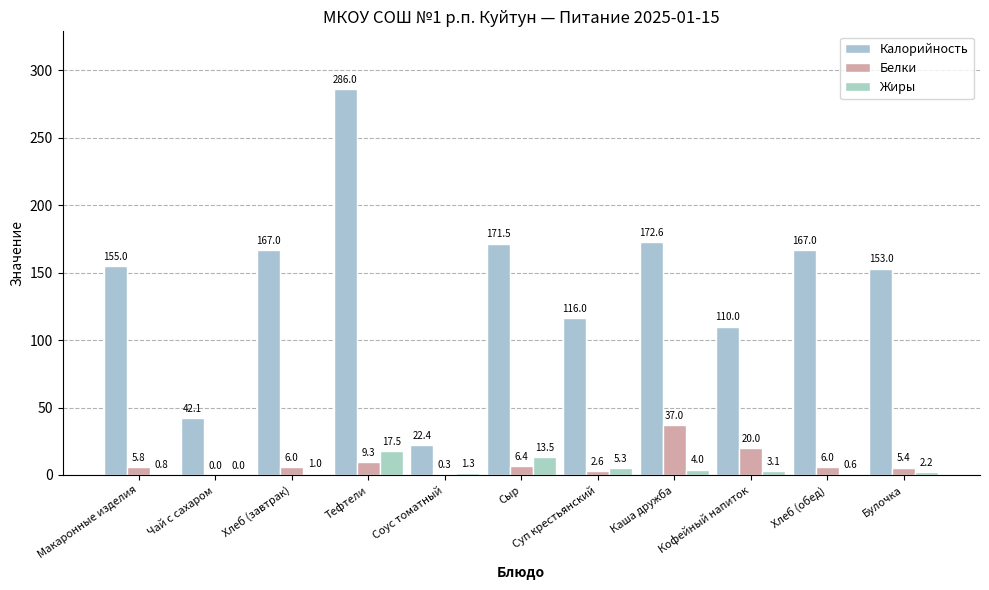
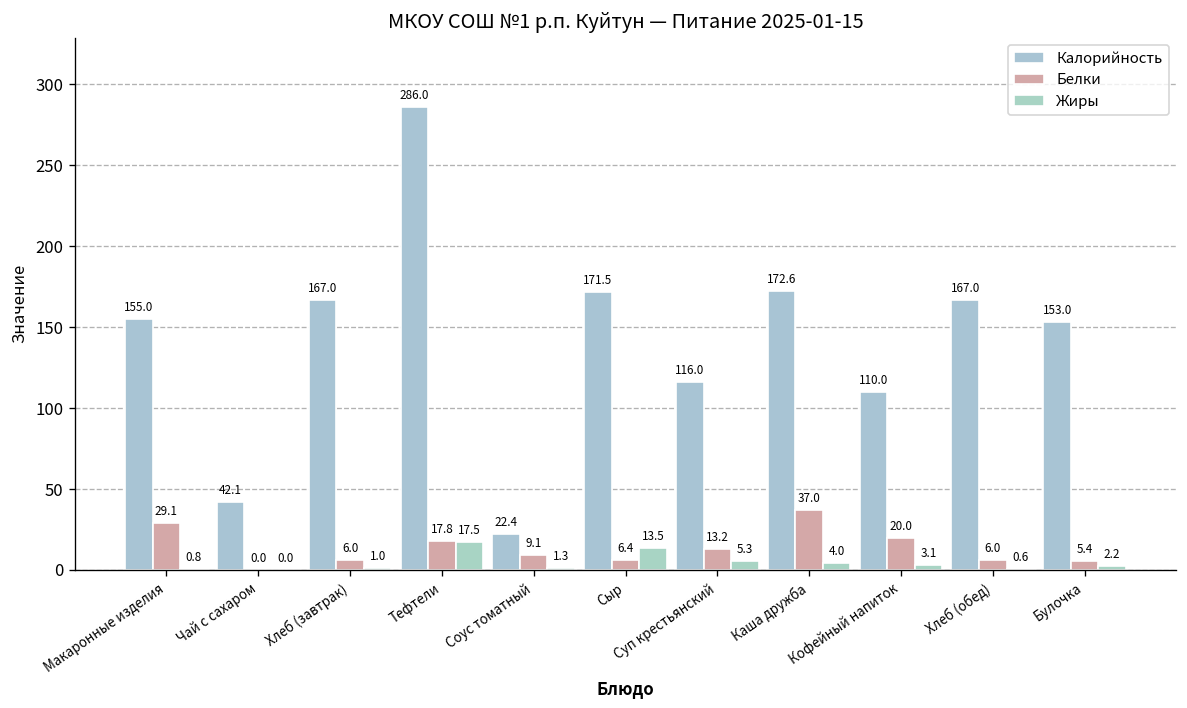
Белки, Макаронные изделия: 5.8 -> 29.1
Белки, Тефтели: 9.3 -> 17.8
Белки, Соус томатный: 0.3 -> 9.1
Белки, Суп крестьянский: 2.6 -> 13.2
